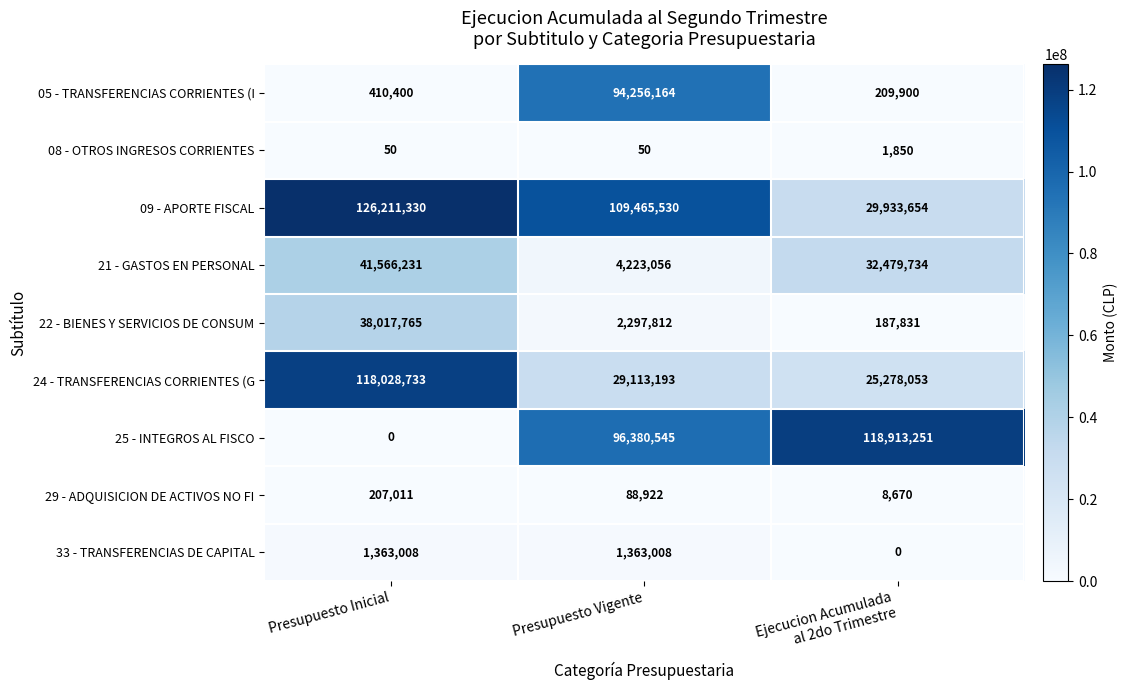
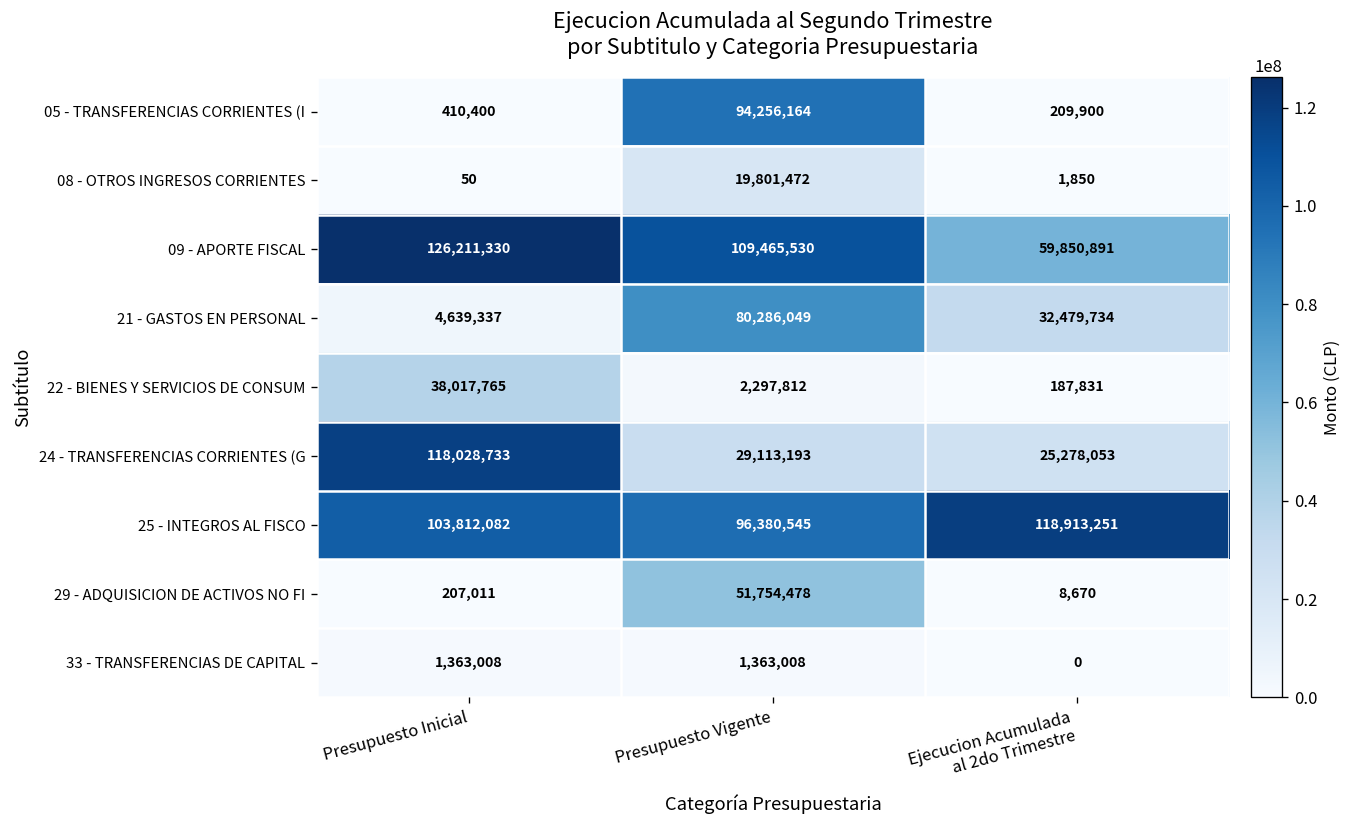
08 - OTROS INGRESOS CORRIENTES, Presupuesto Vigente: 50 -> 19,801,472
09 - APORTE FISCAL, Ejecucion Acumulada al 2do Trimestre: 29,933,654 -> 59,850,891
21 - GASTOS EN PERSONAL, Presupuesto Inicial: 41,566,231 -> 4,639,337
21 - GASTOS EN PERSONAL, Presupuesto Vigente: 4,223,056 -> 80,286,049
25 - INTEGROS AL FISCO, Presupuesto Inicial: 0 -> 103,812,082
29 - ADQUISICION DE ACTIVOS NO FI, Presupuesto Vigente: 88,922 -> 51,754,478
